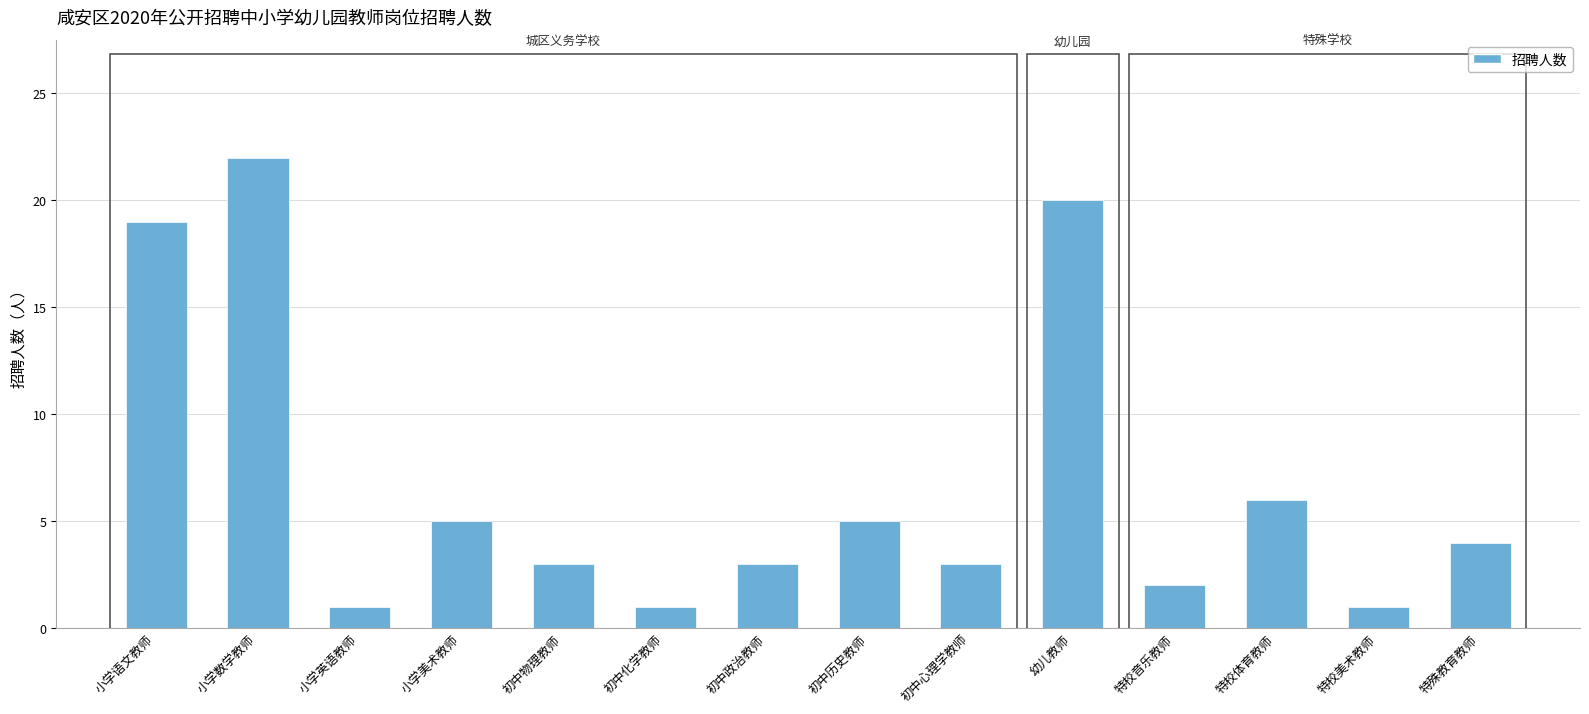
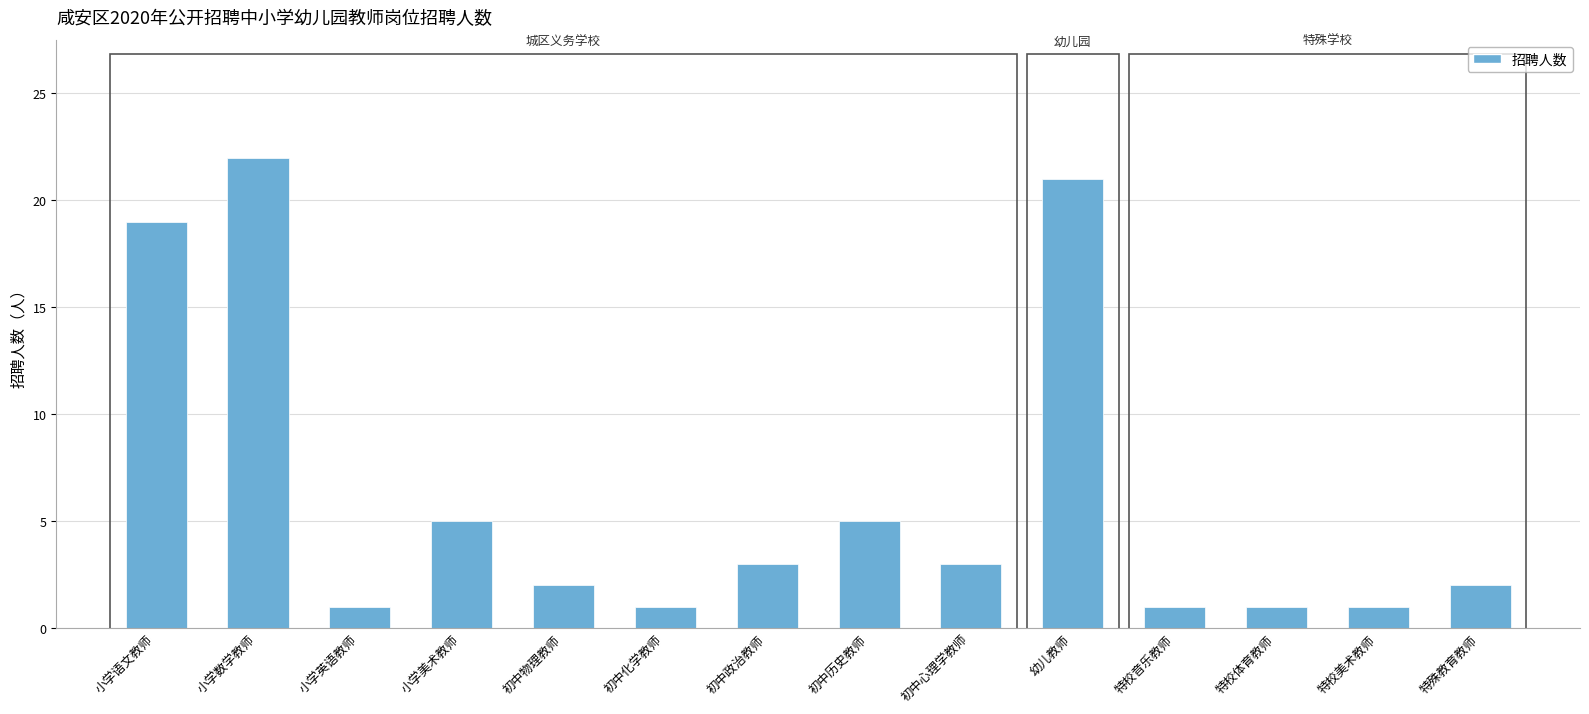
初中物理教师: 3 -> 2
幼儿教师: 20 -> 21
特校音乐教师: 2 -> 1
特校体育教师: 6 -> 1
特殊教育教师: 4 -> 2
